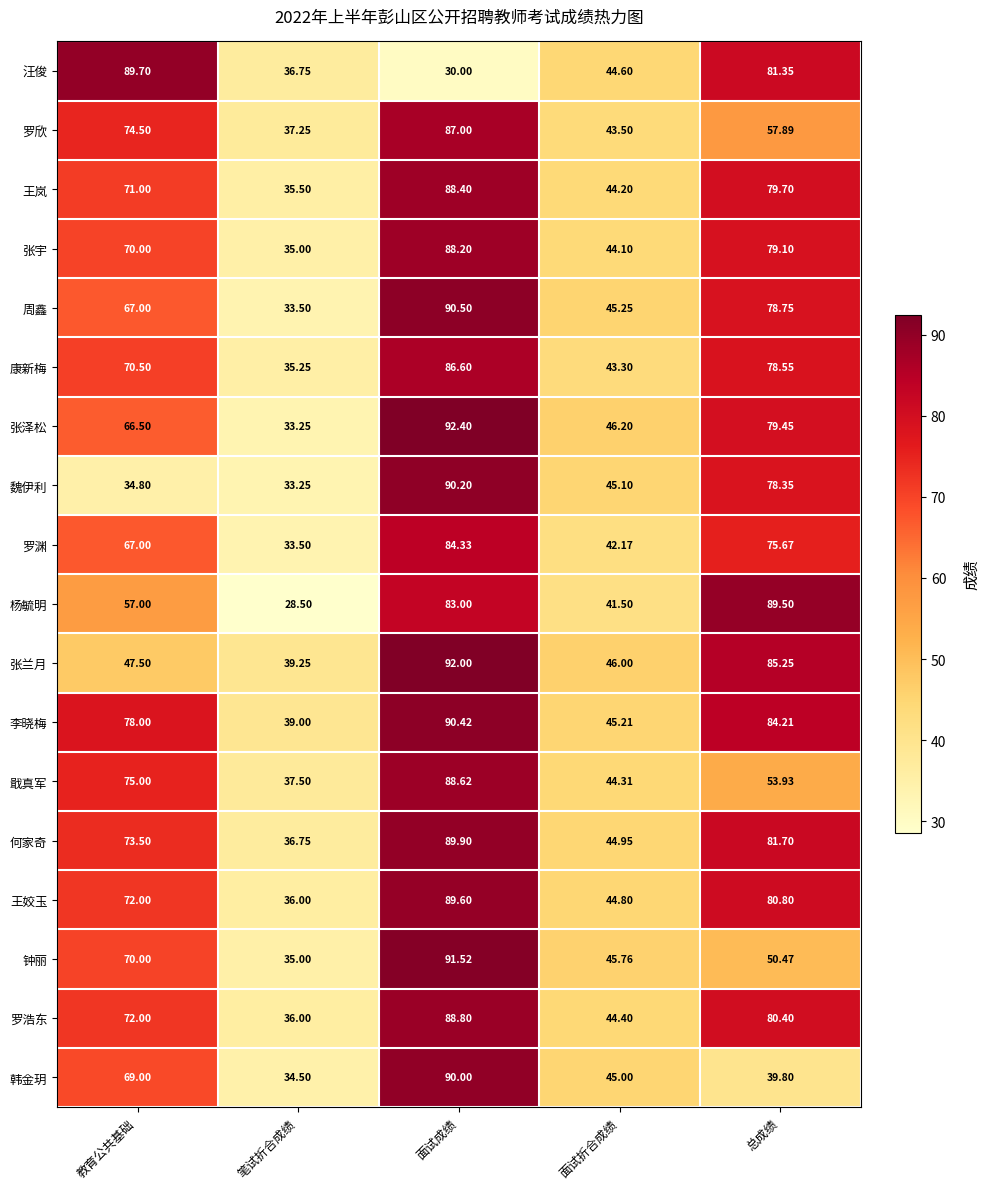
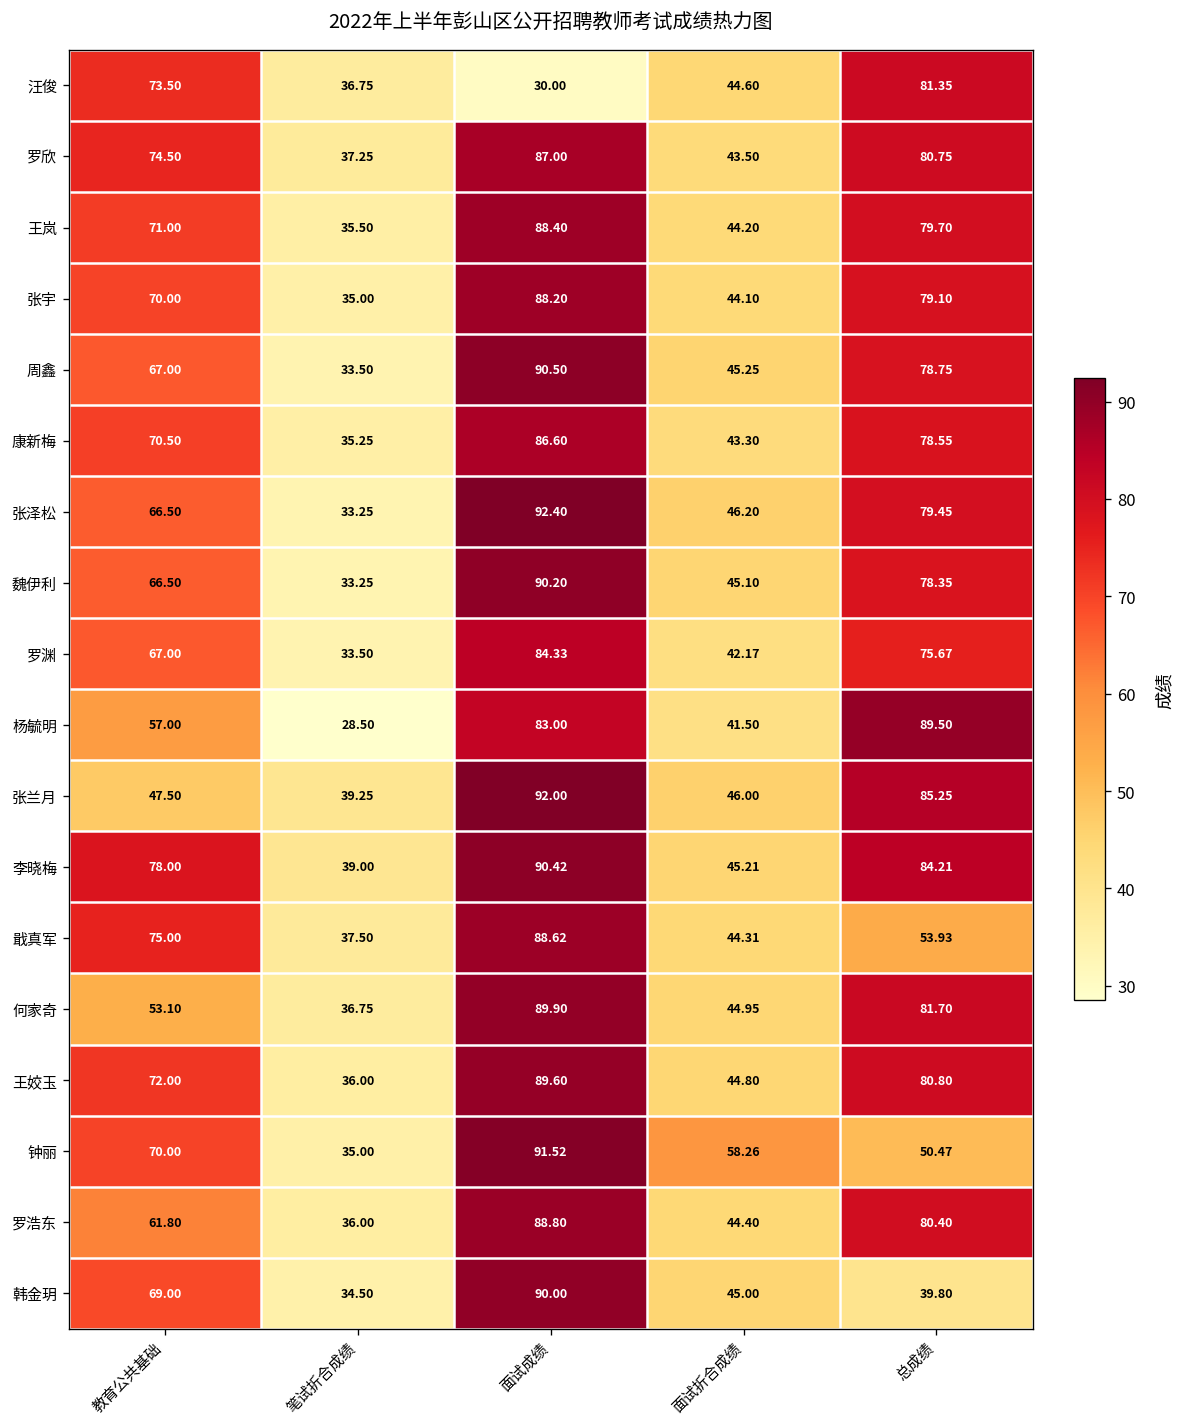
汪俊, 教育公共基础: 89.70 -> 73.50
罗欣, 总成绩: 57.89 -> 80.75
魏伊利, 教育公共基础: 34.80 -> 66.50
何家奇, 教育公共基础: 73.50 -> 53.10
钟丽, 面试折合成绩: 45.76 -> 58.26
罗浩东, 教育公共基础: 72.00 -> 61.80
